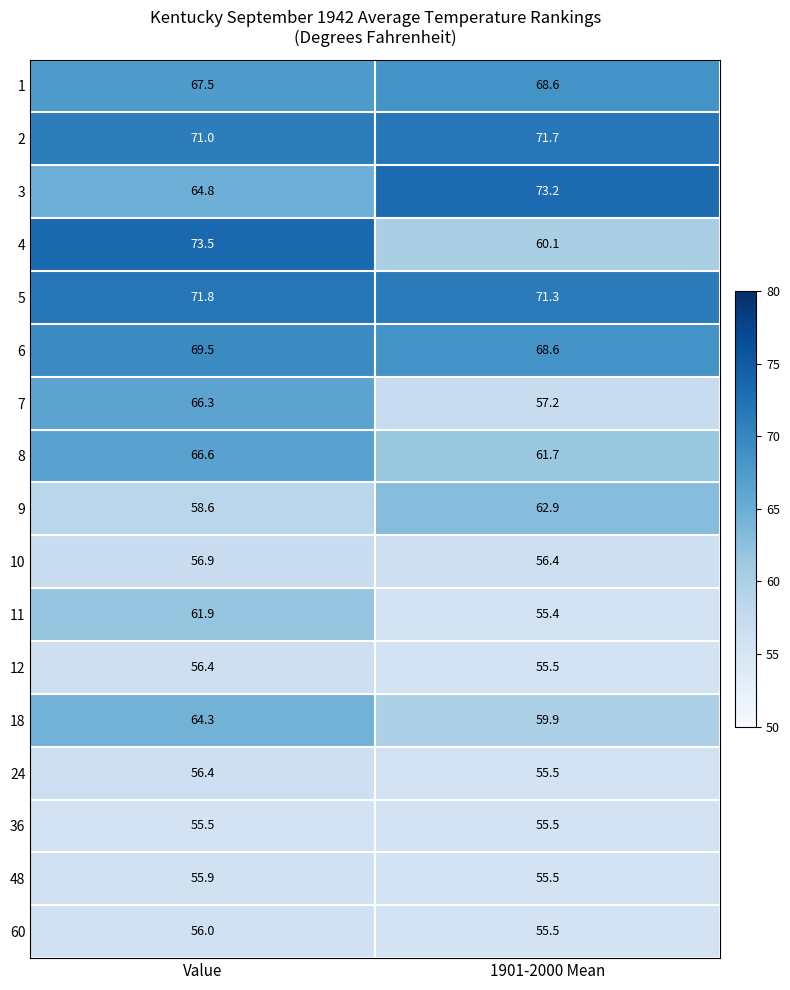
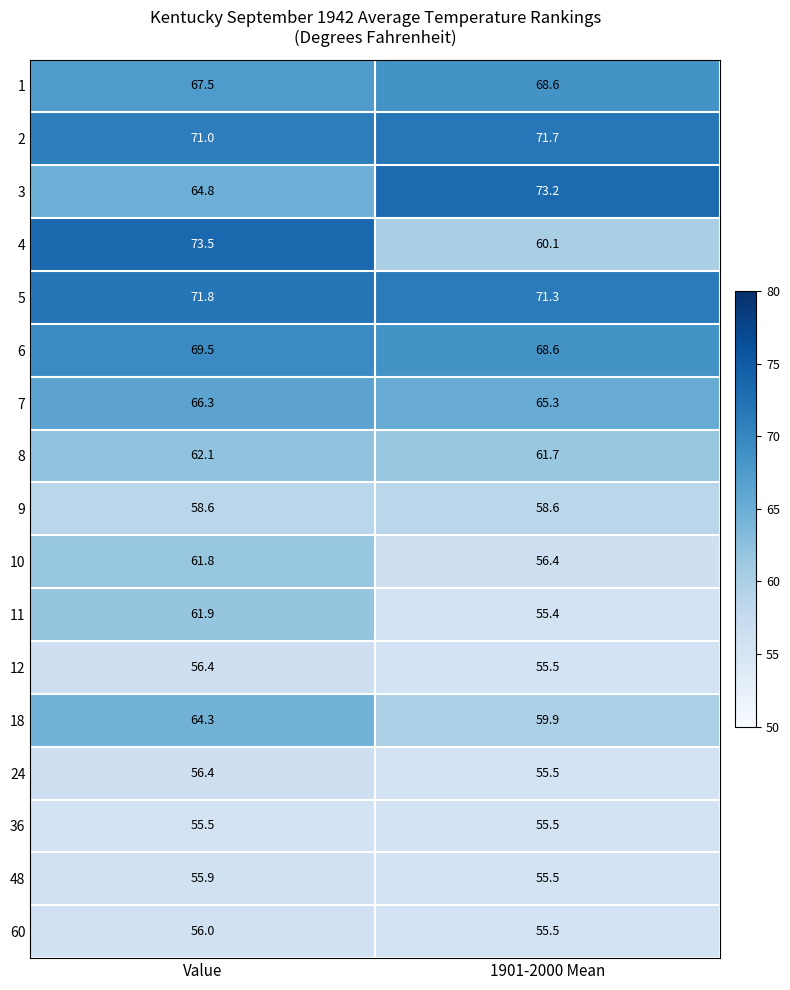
7, 1901-2000 Mean: 57.2 -> 65.3
8, Value: 66.6 -> 62.1
9, 1901-2000 Mean: 62.9 -> 58.6
10, Value: 56.9 -> 61.8
